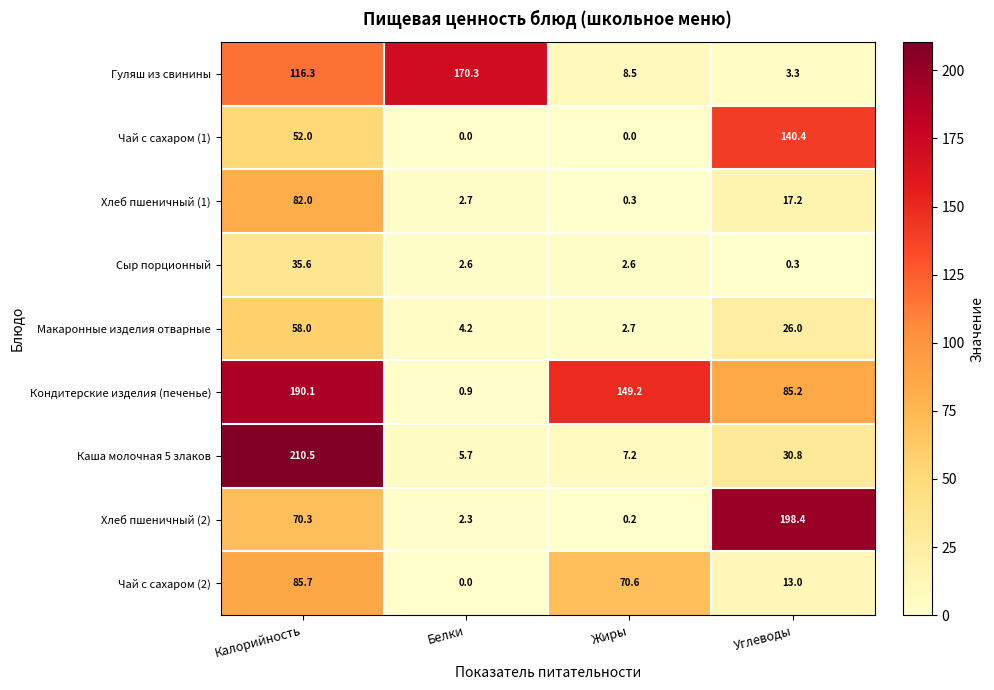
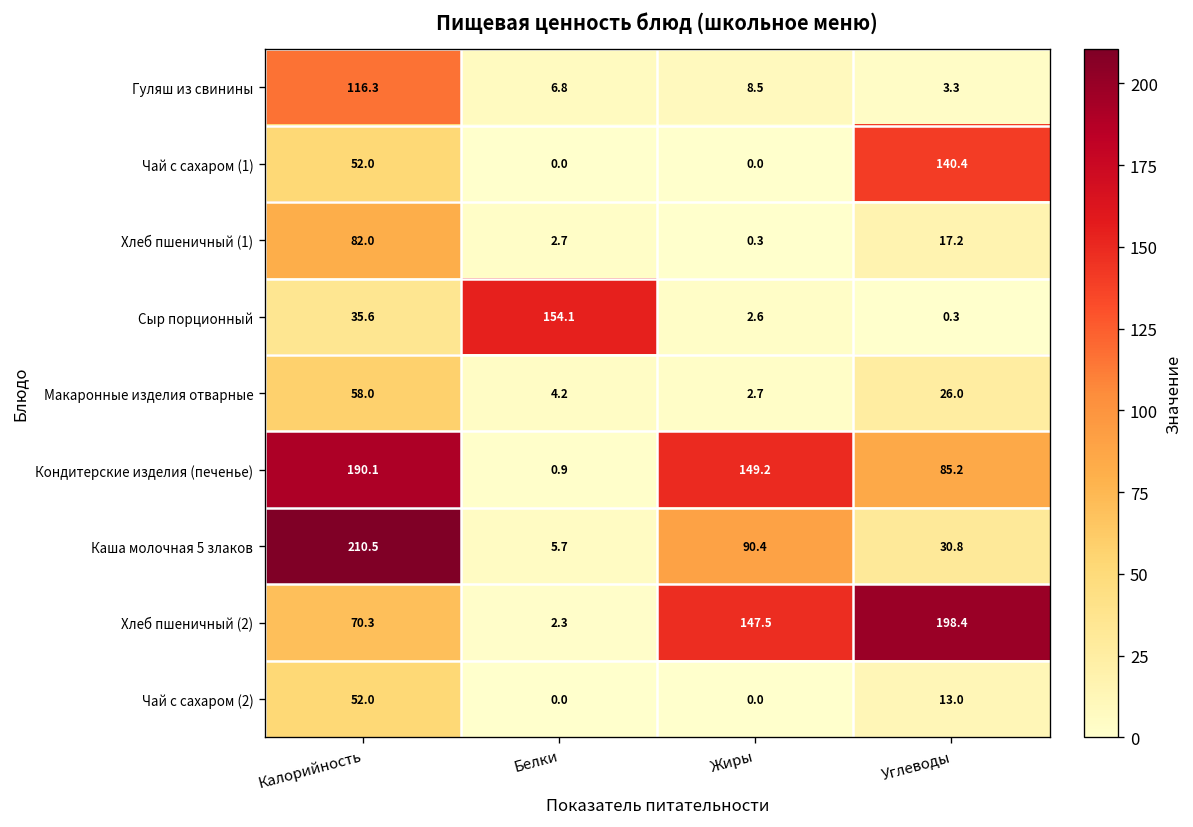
Гуляш из свинины, Белки: 170.3 -> 6.8
Сыр порционный, Белки: 2.6 -> 154.1
Каша молочная 5 злаков, Жиры: 7.2 -> 90.4
Хлеб пшеничный (2), Жиры: 0.2 -> 147.5
Чай с сахаром (2), Калорийность: 85.7 -> 52.0
Чай с сахаром (2), Жиры: 70.6 -> 0.0
